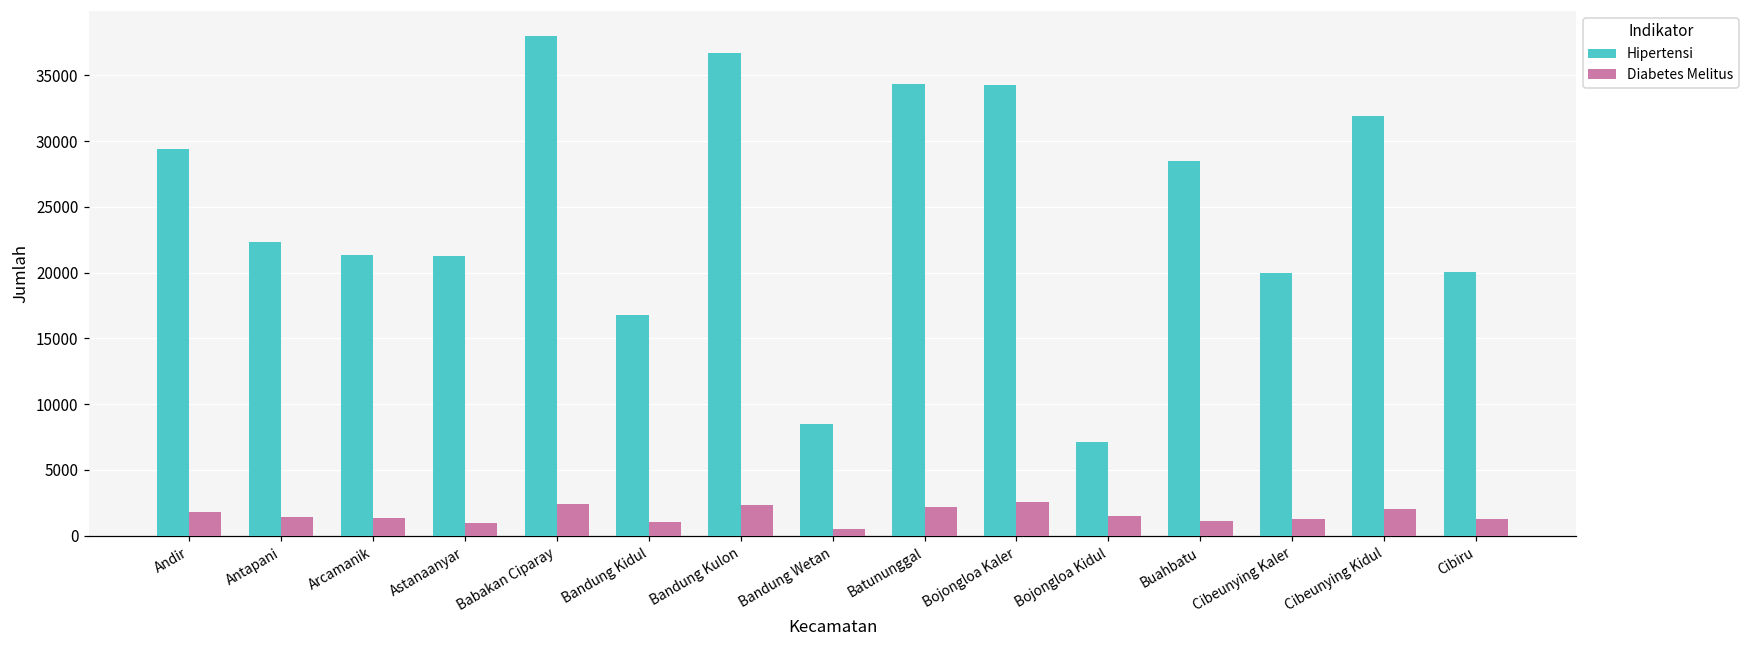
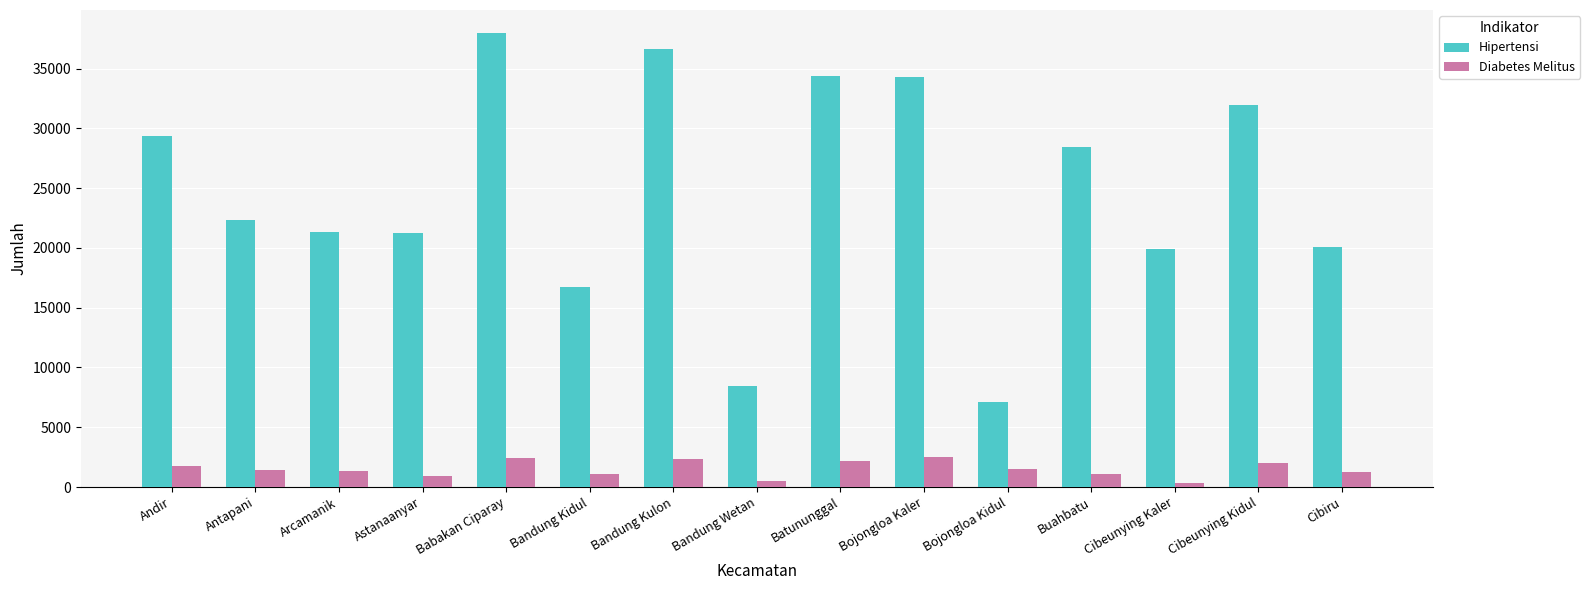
Diabetes Melitus, Cibeunying Kaler: 1300 -> 400
